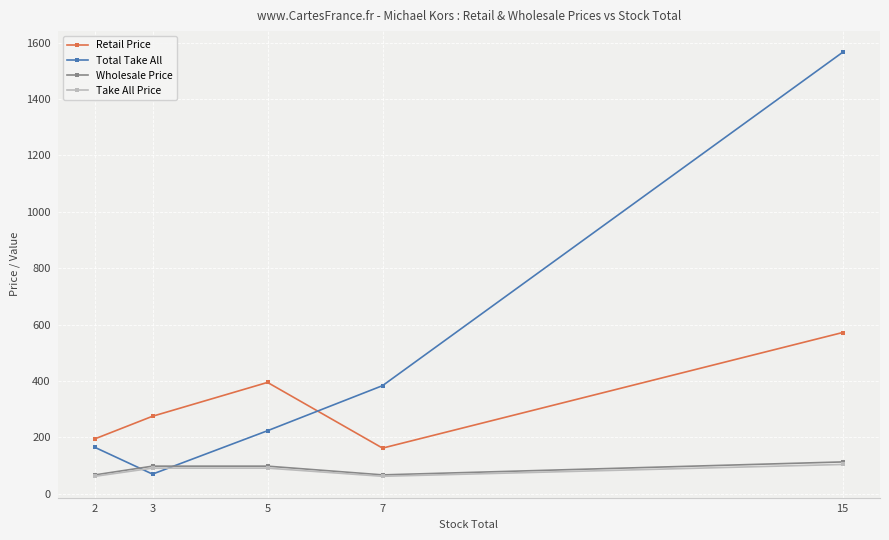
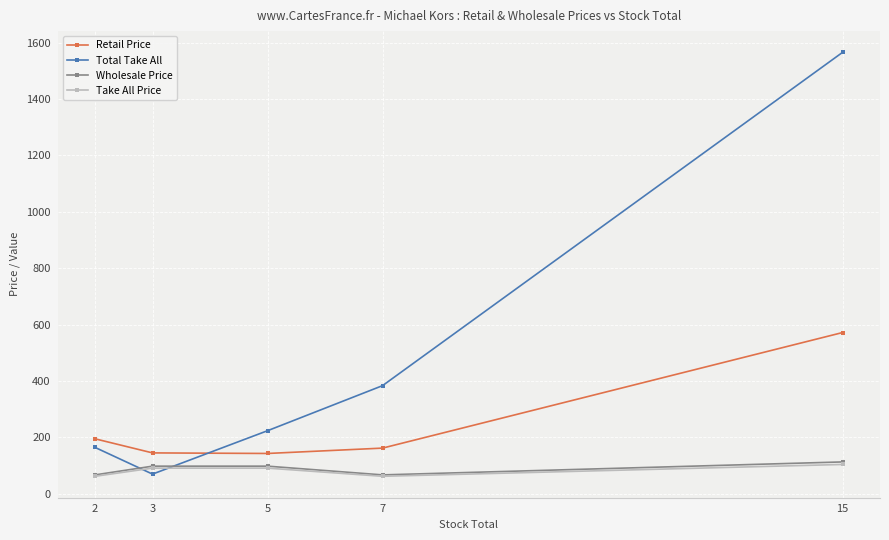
Retail Price, 3: 280 -> 150
Retail Price, 5: 400 -> 140
